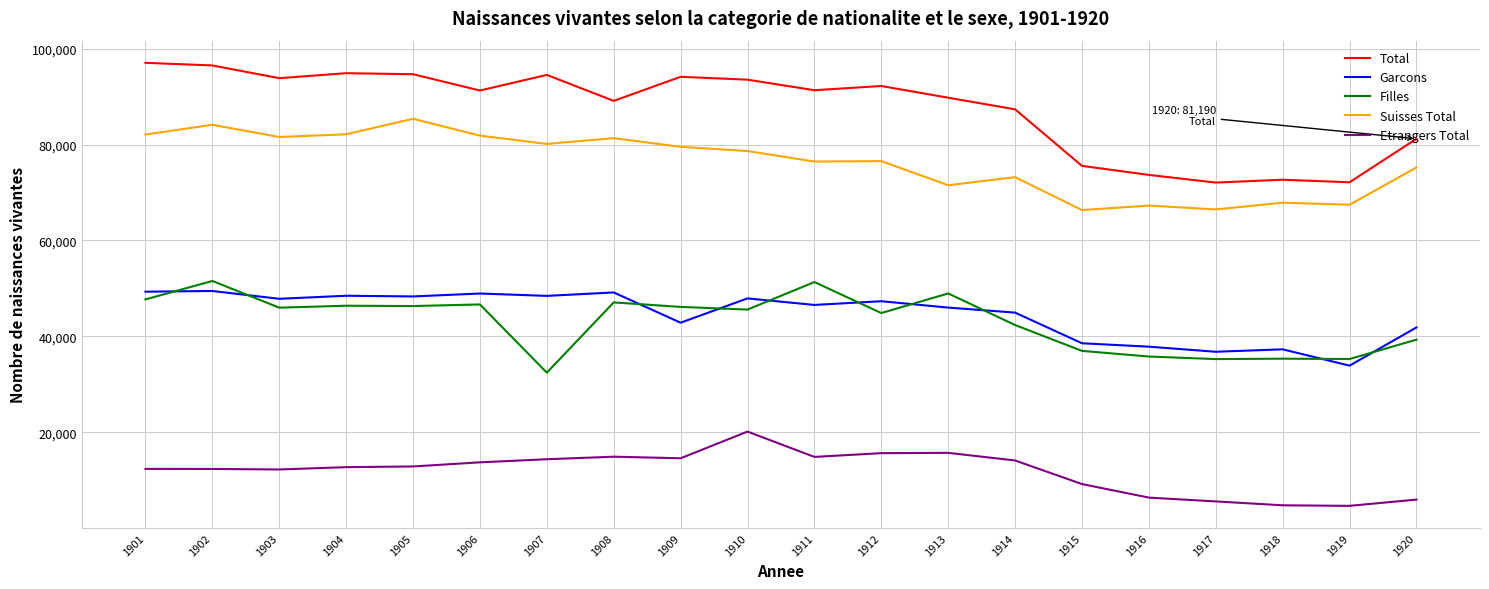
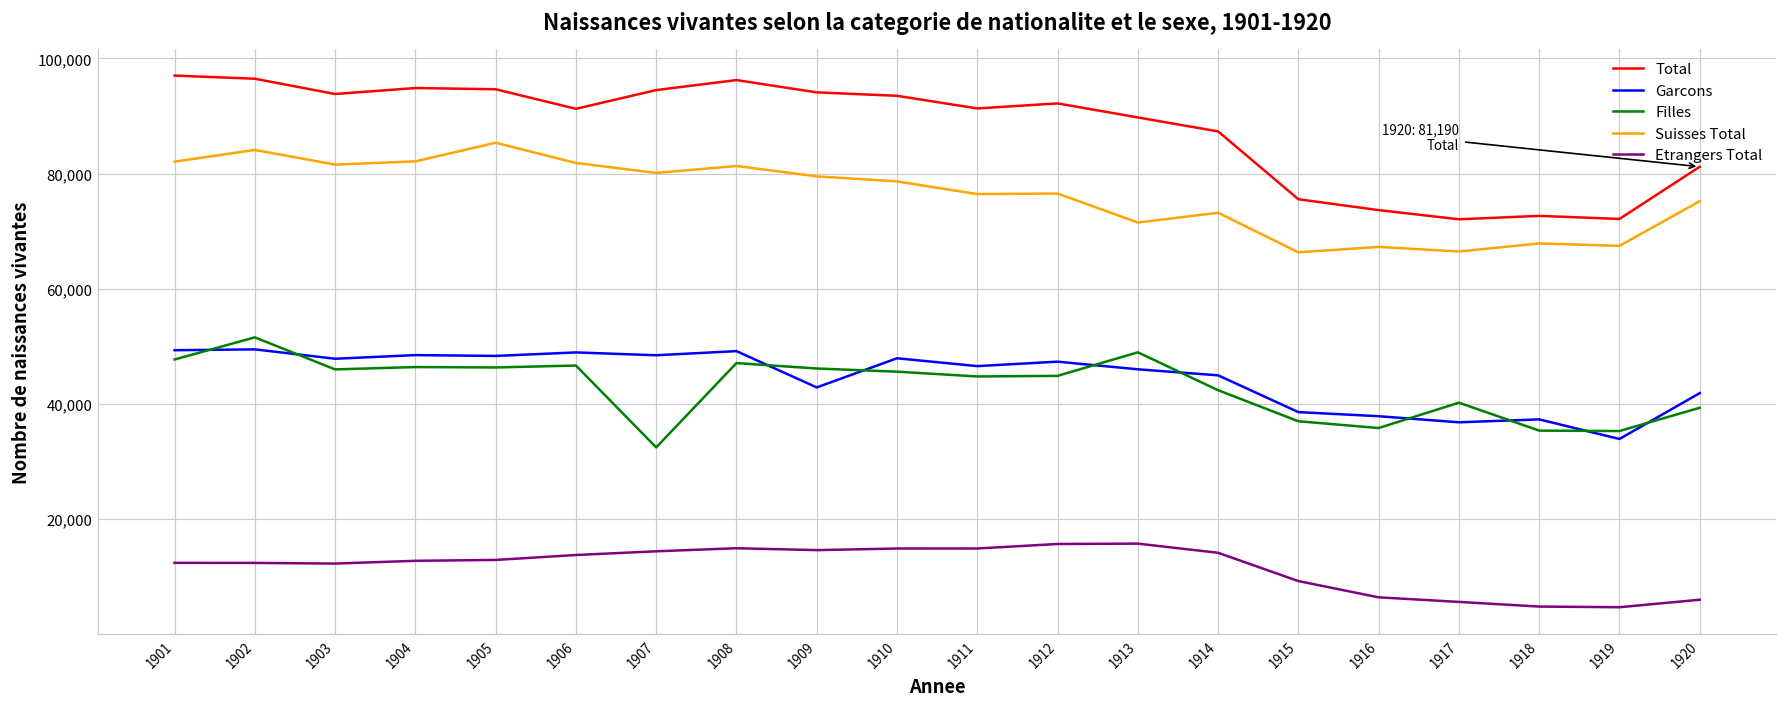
Total, 1908: 89,000 -> 96,000
Etrangers Total, 1910: 20,000 -> 15,000
Filles, 1911: 51,000 -> 45,000
Filles, 1917: 35,000 -> 40,000
